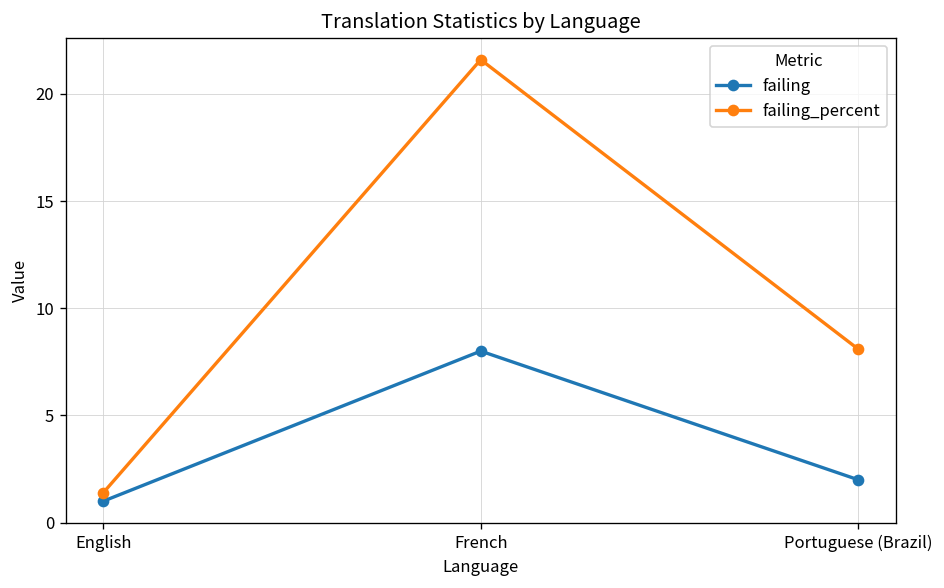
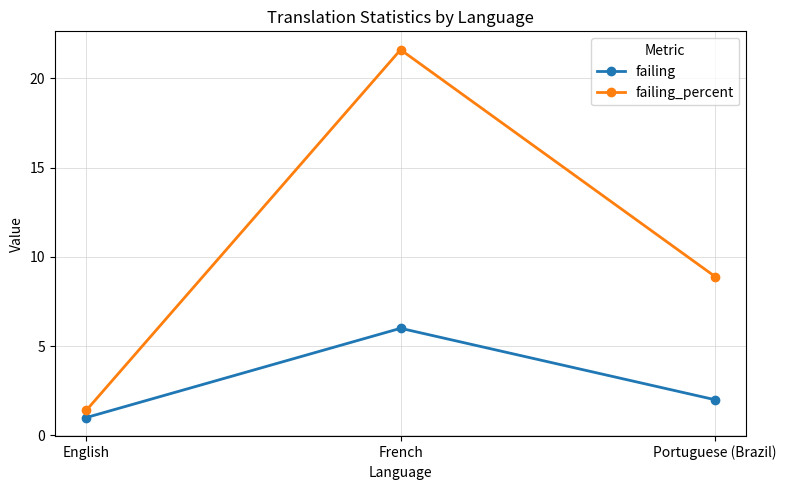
failing, French: 8 -> 6
failing_percent, Portuguese (Brazil): 8.1 -> 8.9
